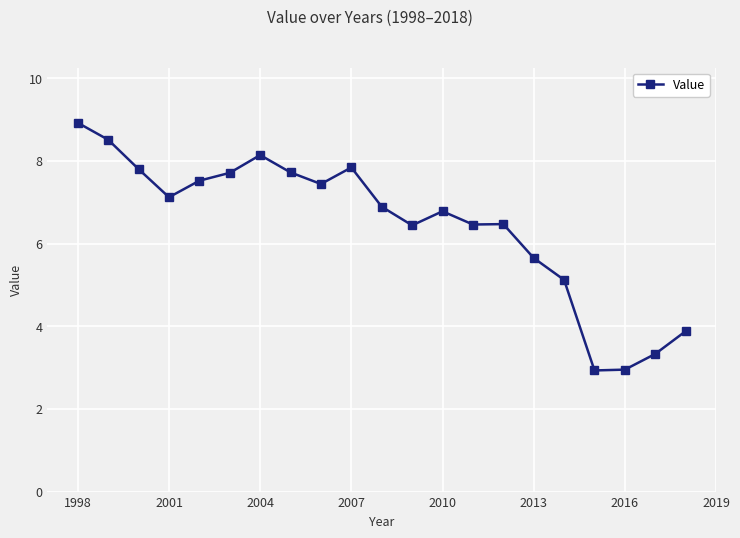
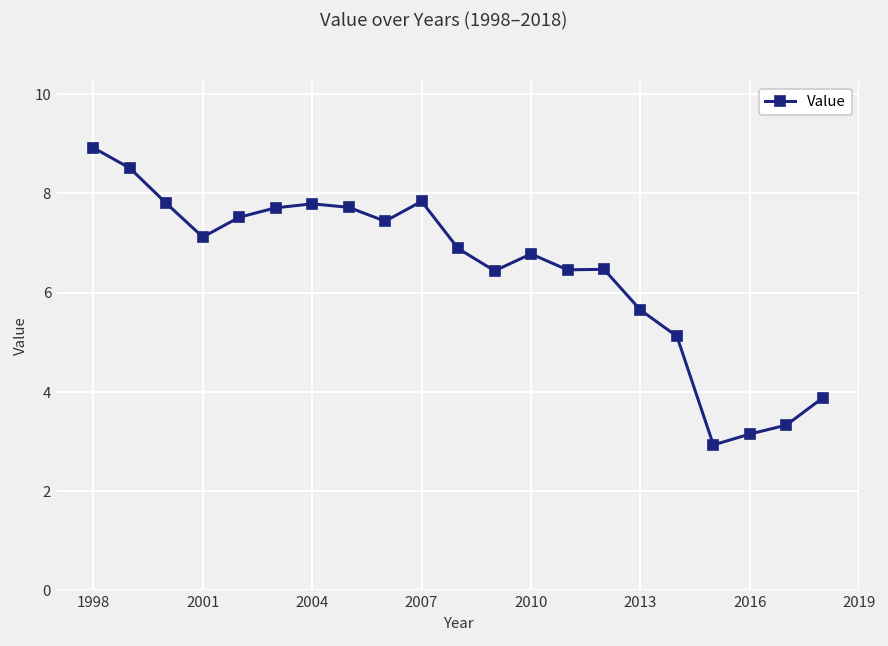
2004: 8.1 -> 7.8
2016: 3.0 -> 3.2
